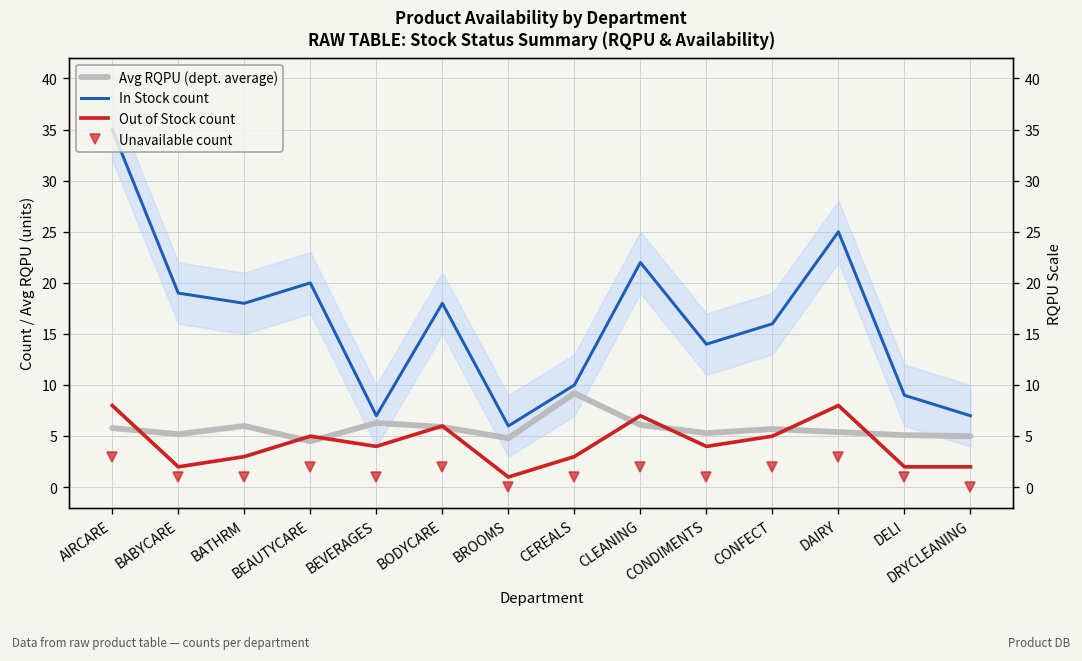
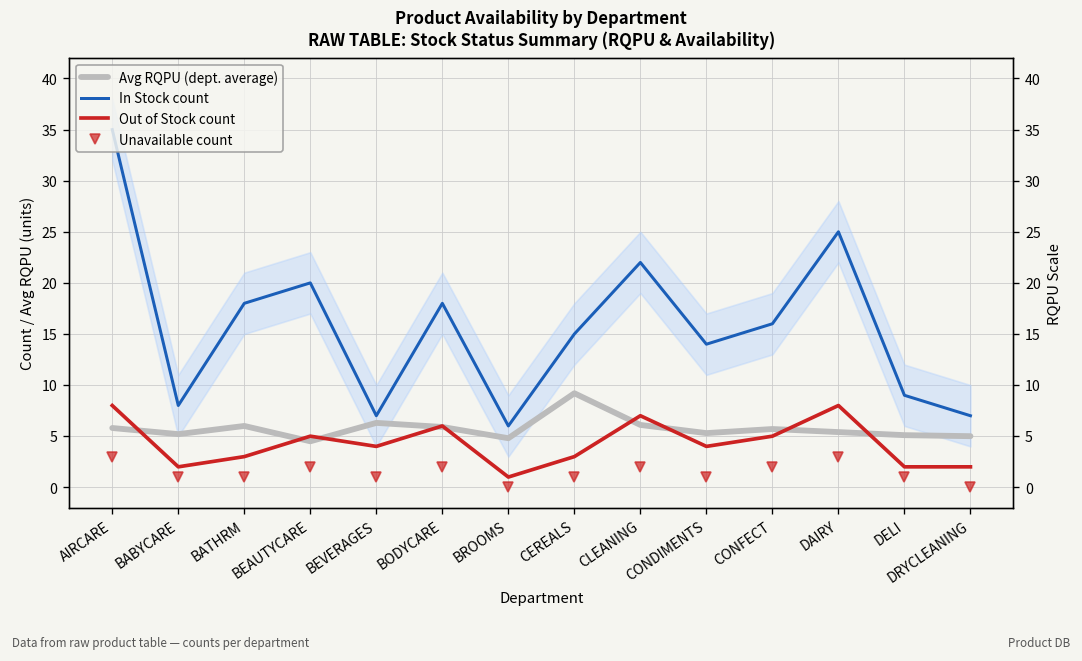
In Stock count, BABYCARE: 19 -> 8
In Stock count, CEREALS: 10 -> 15
